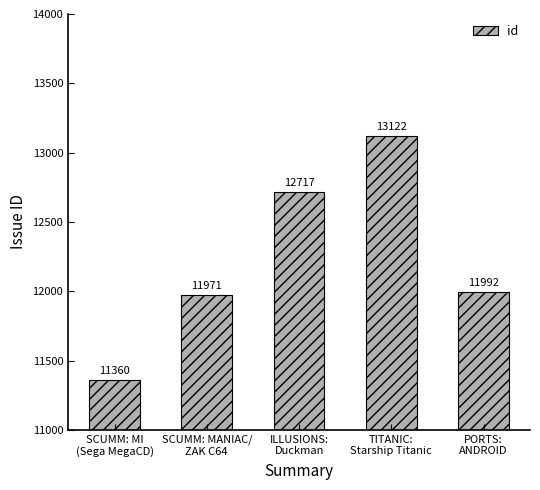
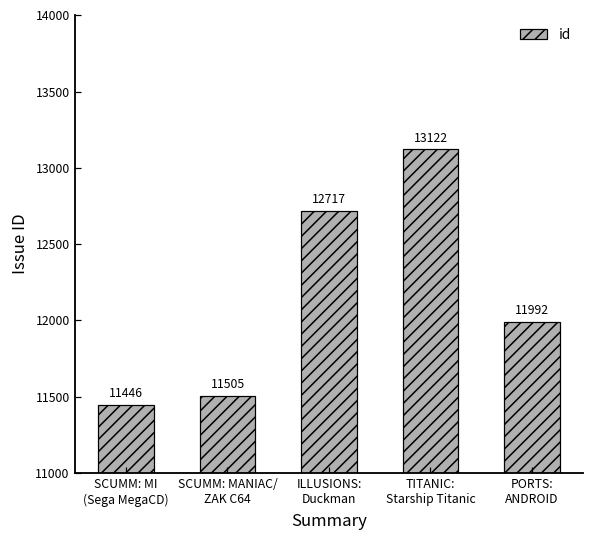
SCUMM: MI (Sega MegaCD): 11360 -> 11446
SCUMM: MANIAC/ ZAK C64: 11971 -> 11505
